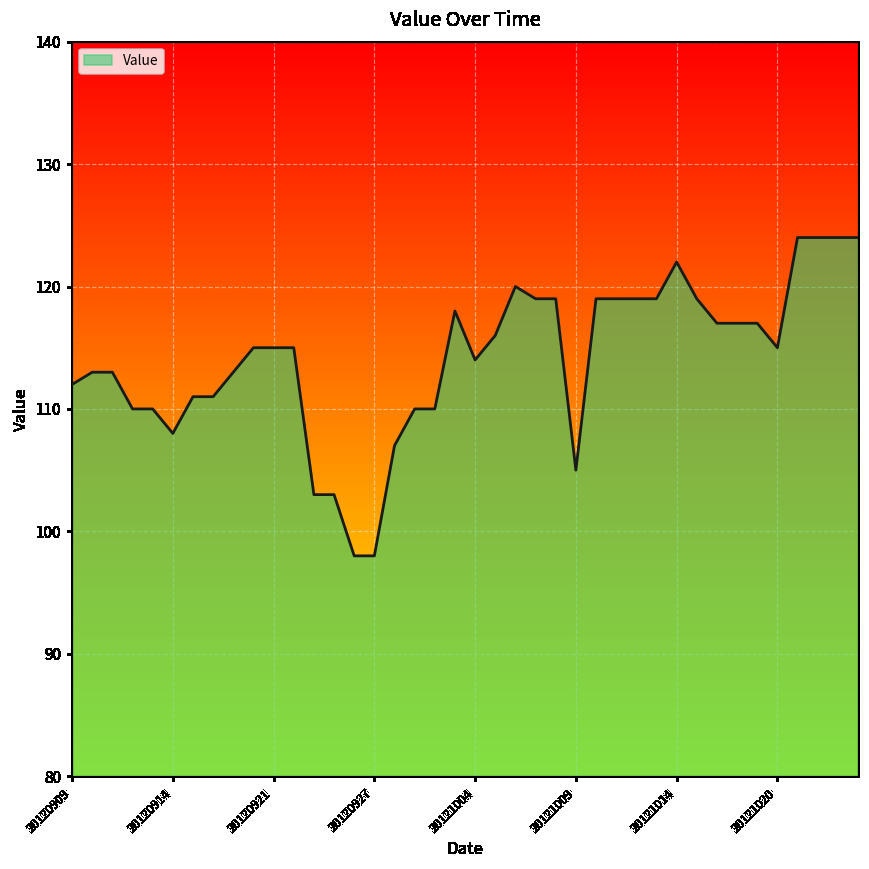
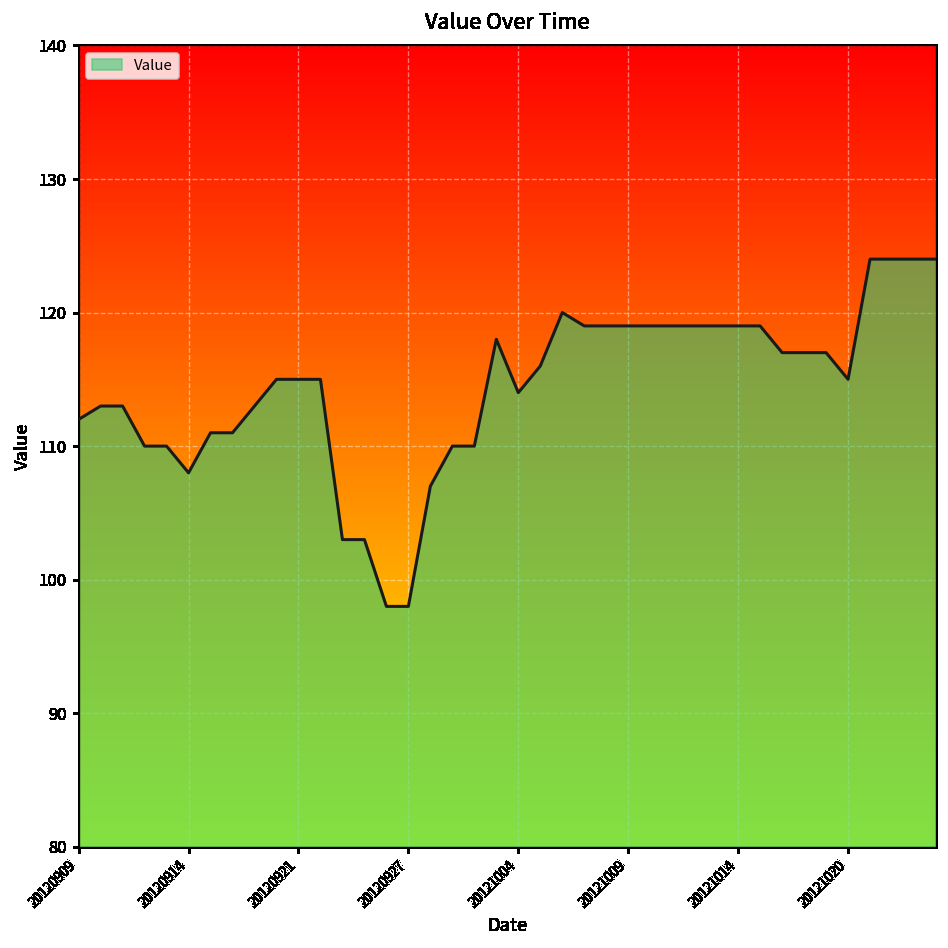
20121009: 105 -> 119
20121014: 122 -> 119
